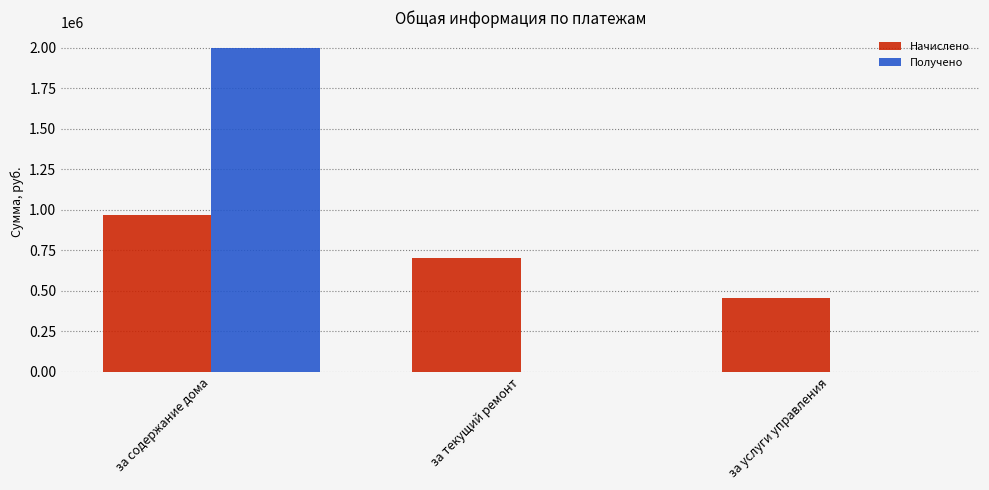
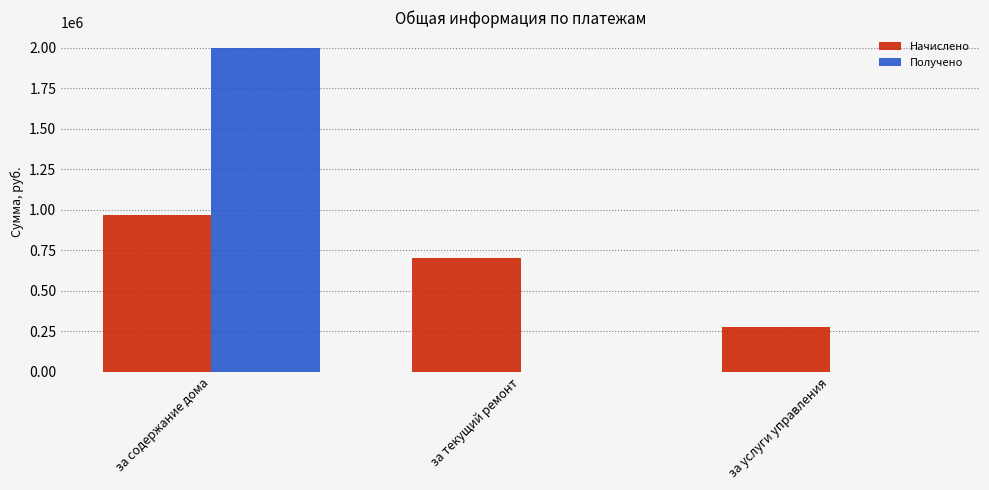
Начислено, за услуги управления: 460000 -> 280000
